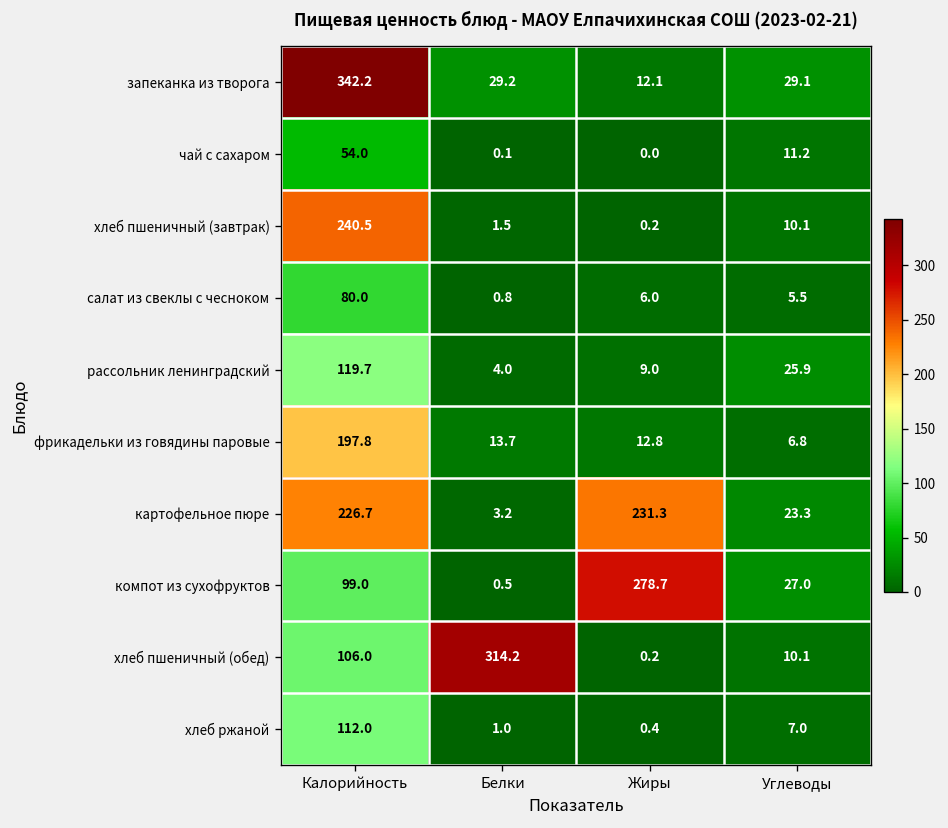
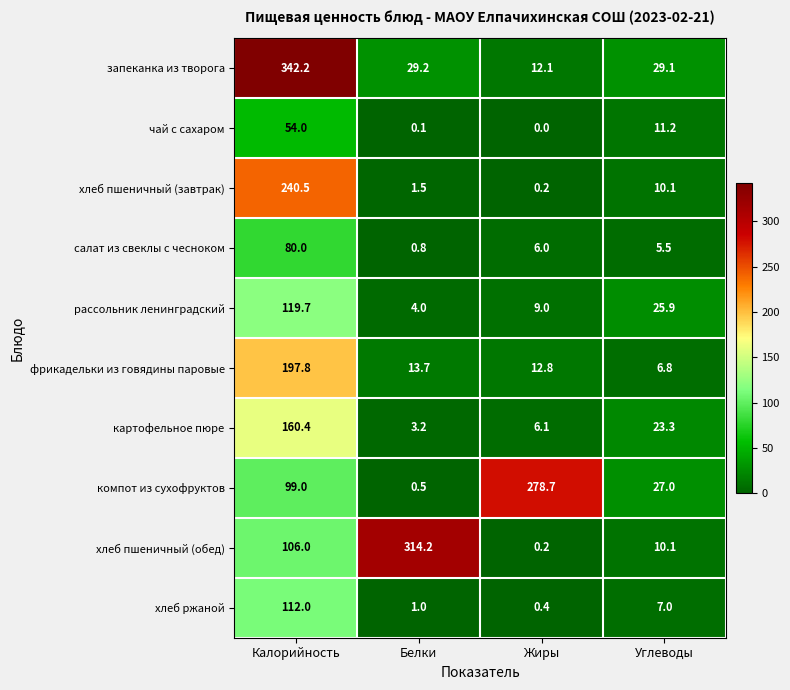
картофельное пюре, Калорийность: 226.7 -> 160.4
картофельное пюре, Жиры: 231.3 -> 6.1
